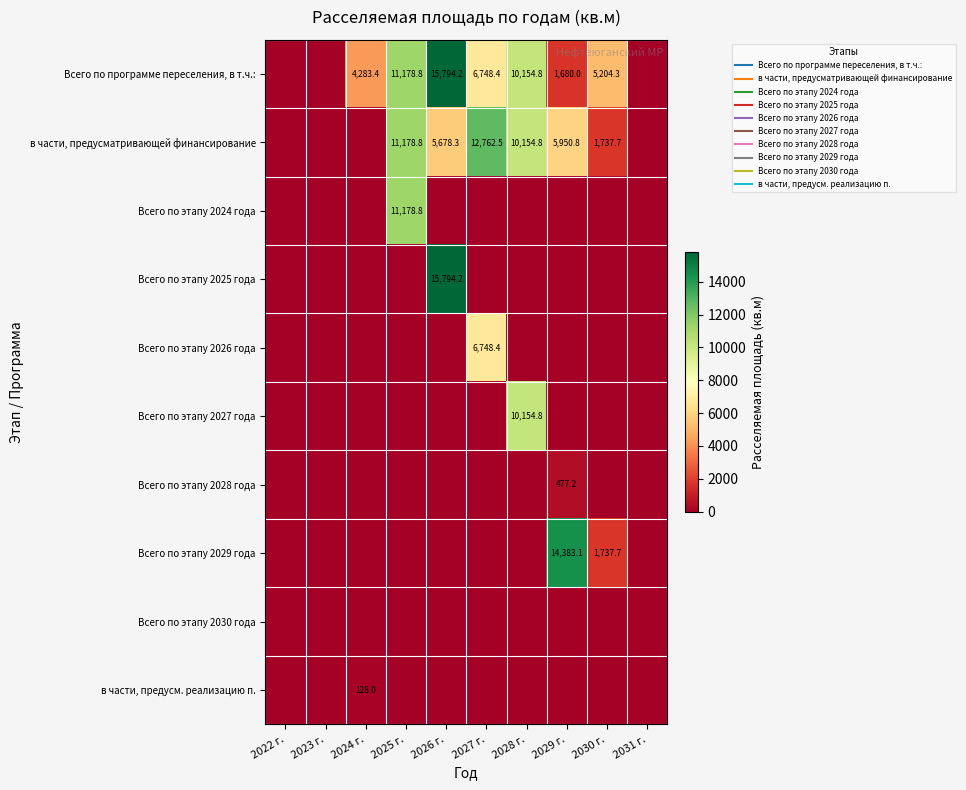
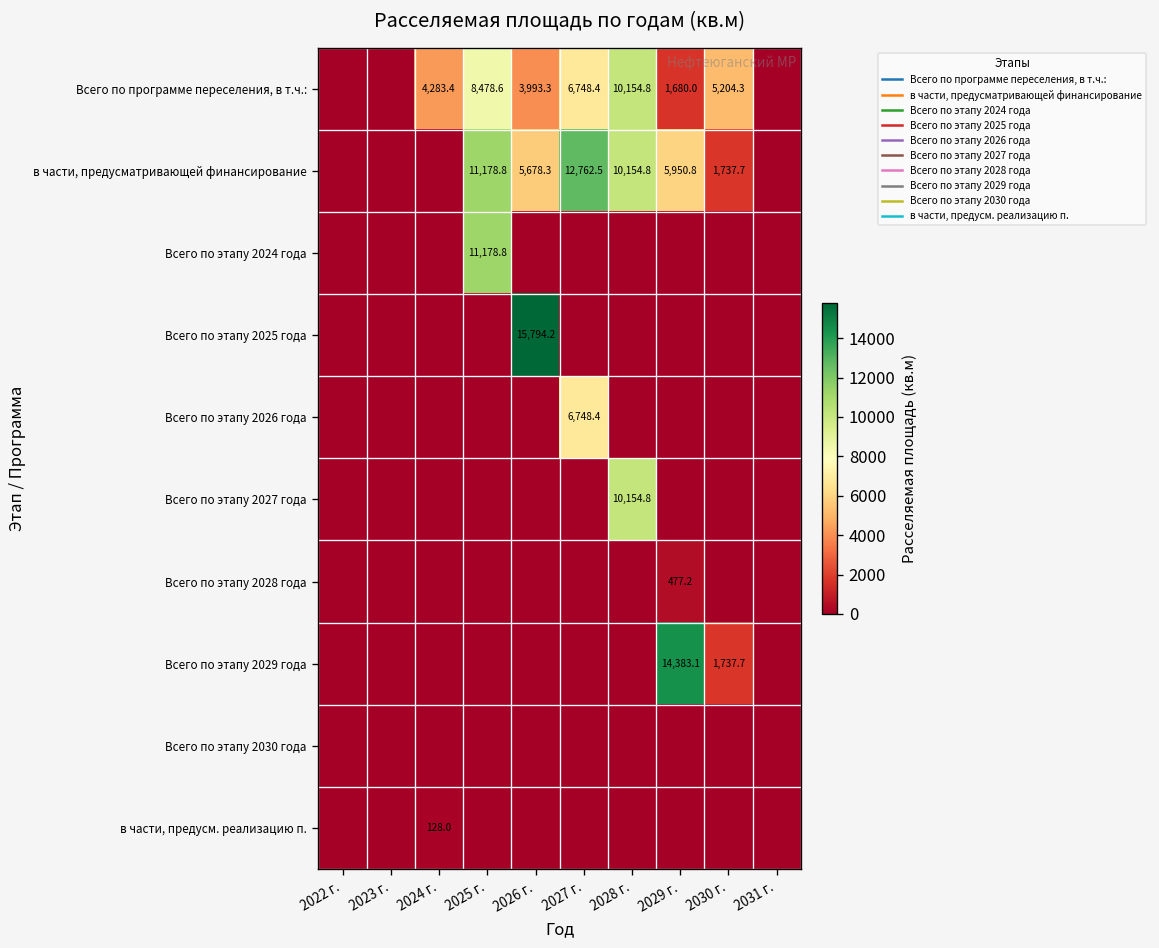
Всего по программе переселения, в т.ч.:, 2025 г.: 11,178.8 -> 8,478.6
Всего по программе переселения, в т.ч.:, 2026 г.: 15,794.2 -> 3,993.3
